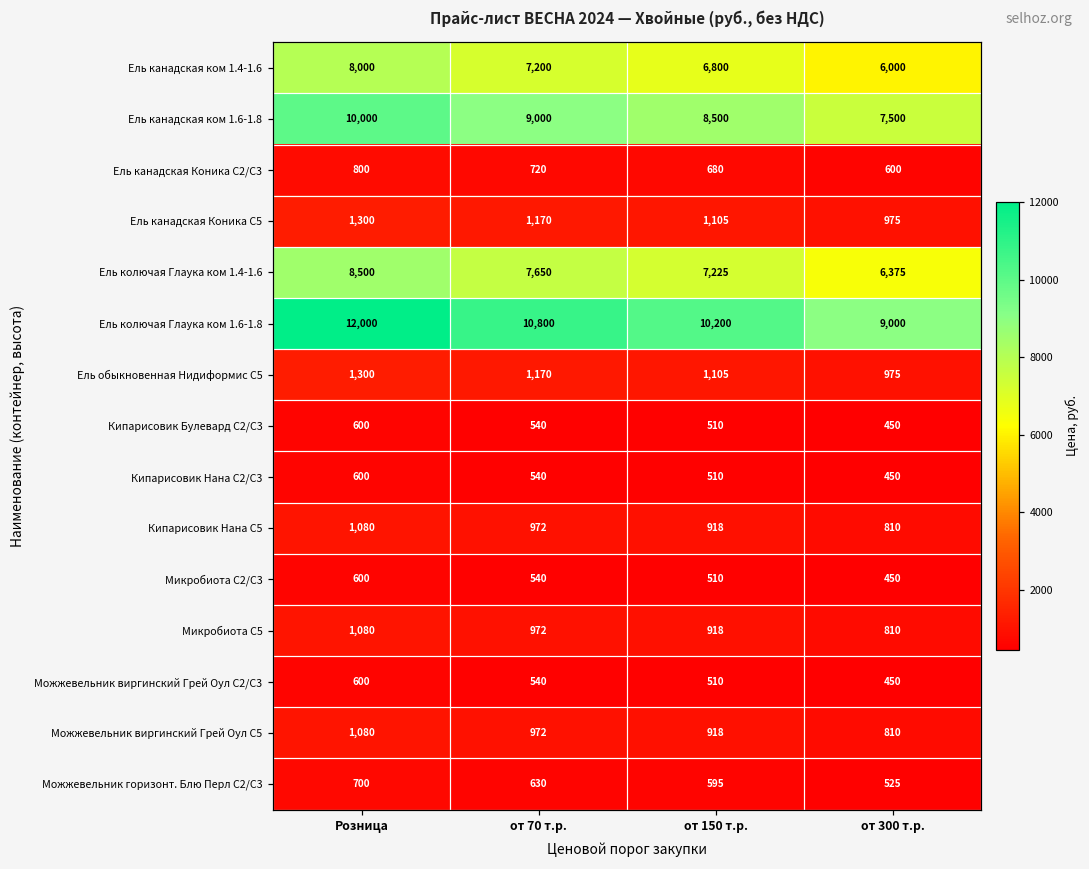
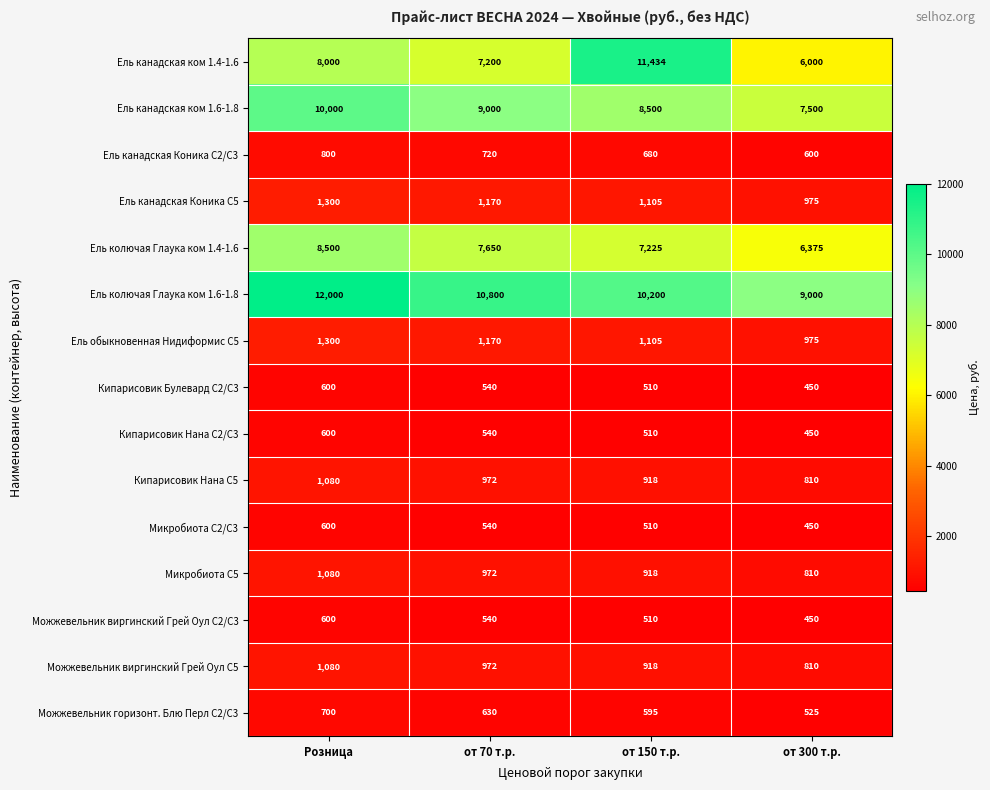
Ель канадская ком 1.4-1.6, от 150 т.р.: 6,800 -> 11,434
